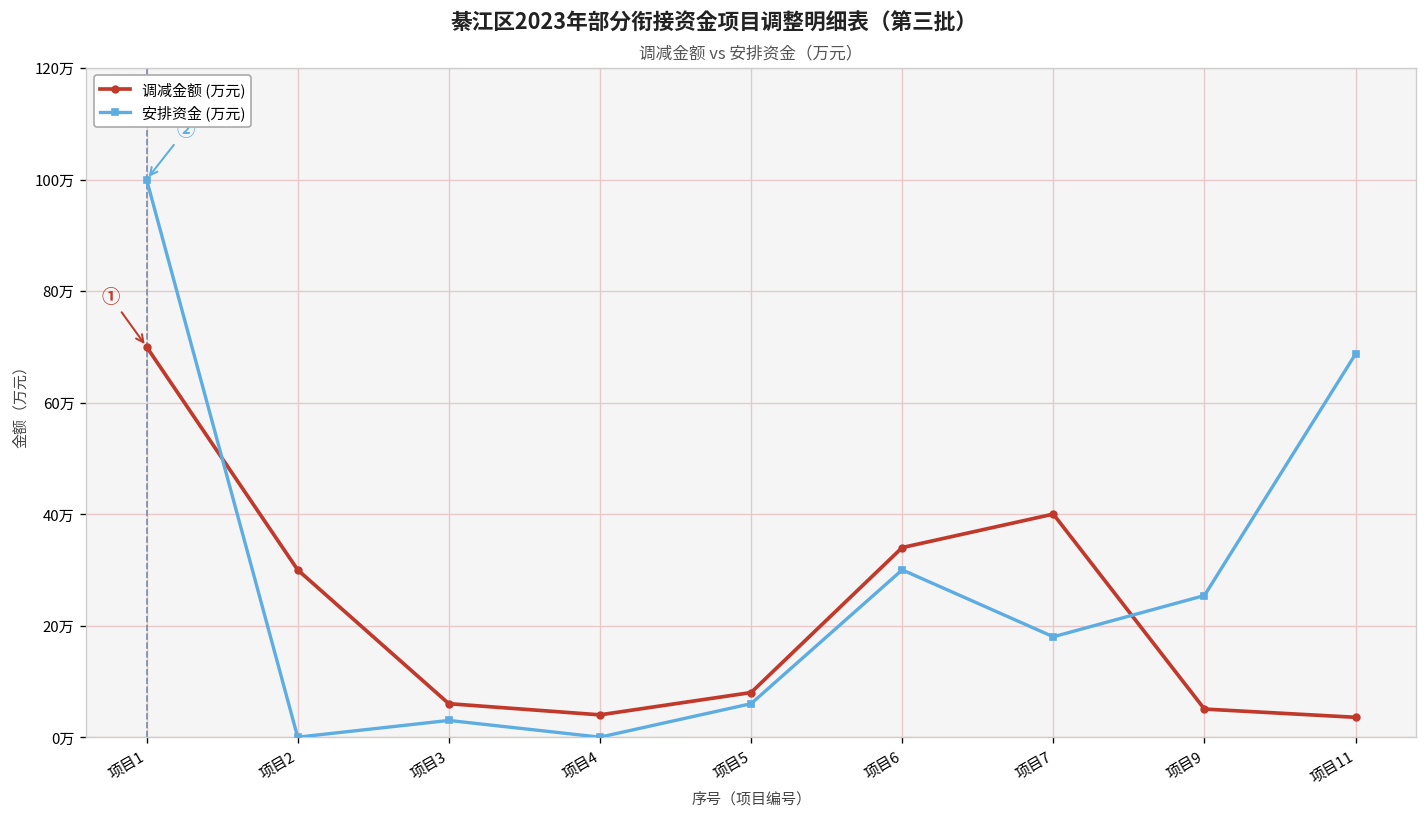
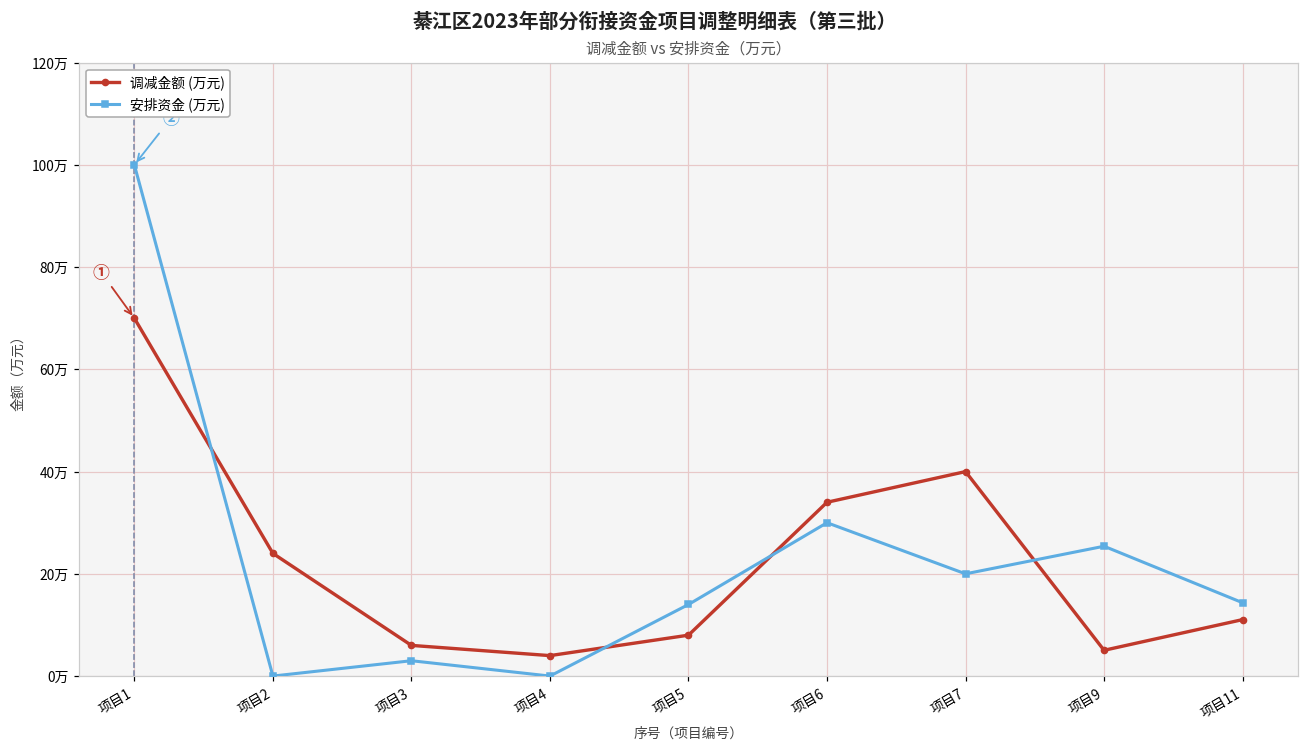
调减金额 (万元), 项目2: 30万 -> 24万
安排资金 (万元), 项目5: 6万 -> 14万
安排资金 (万元), 项目7: 18万 -> 20万
调减金额 (万元), 项目11: 4万 -> 11万
安排资金 (万元), 项目11: 69万 -> 14万
